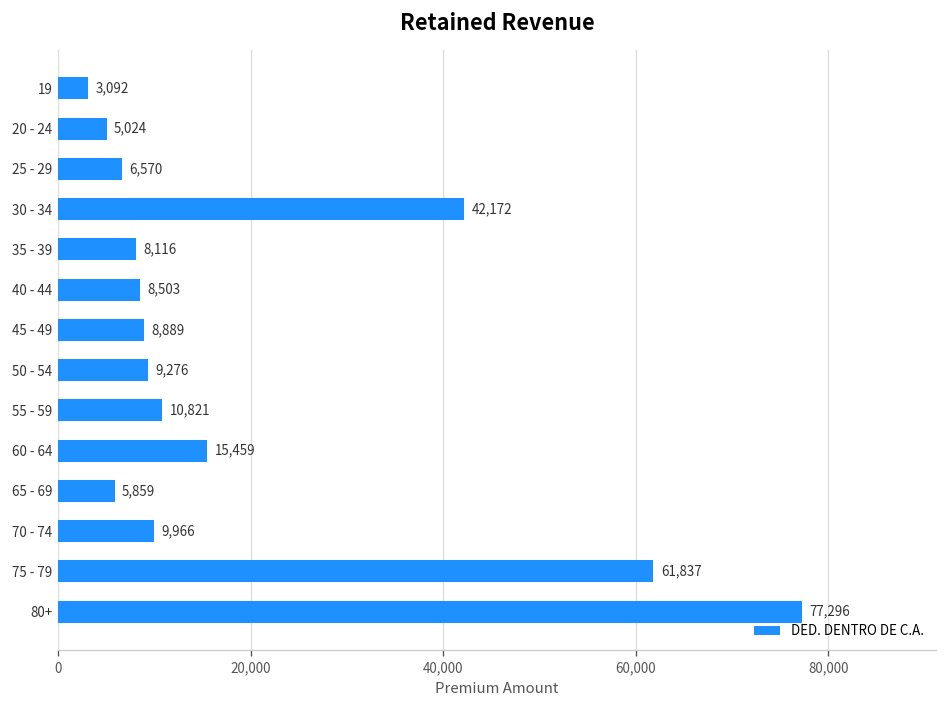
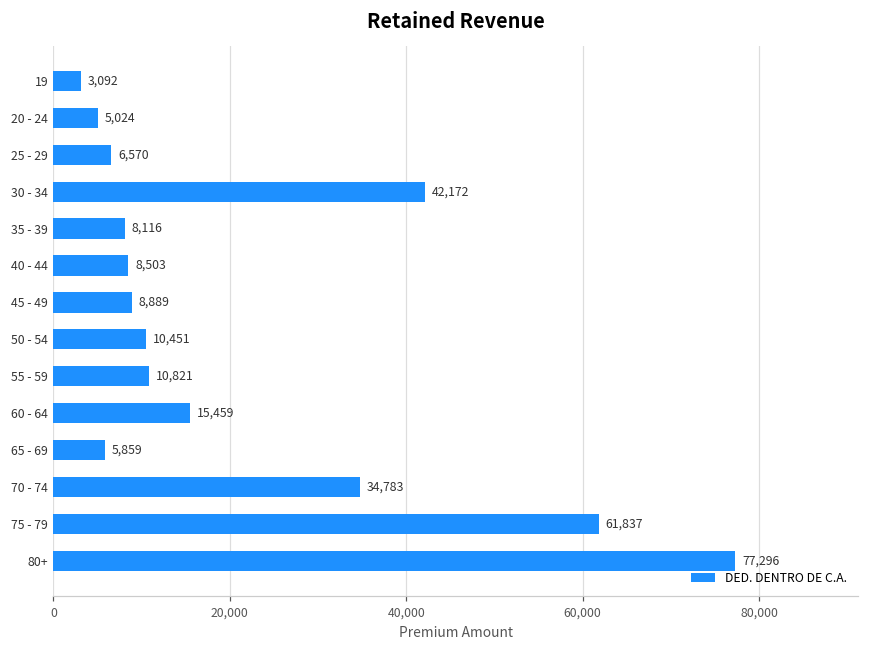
50 - 54: 9,276 -> 10,451
70 - 74: 9,966 -> 34,783
